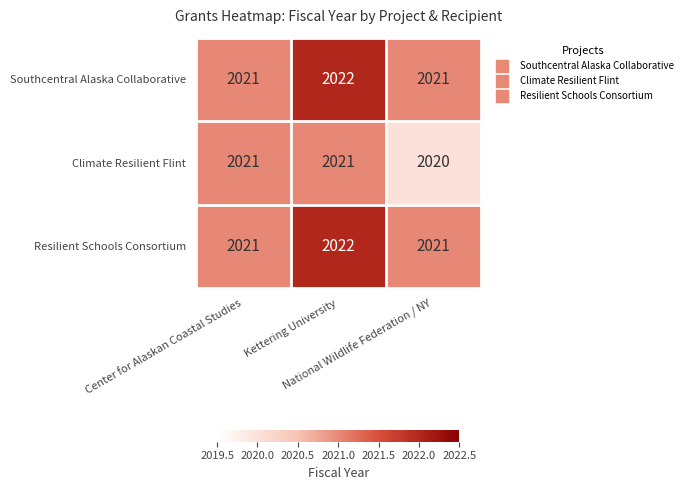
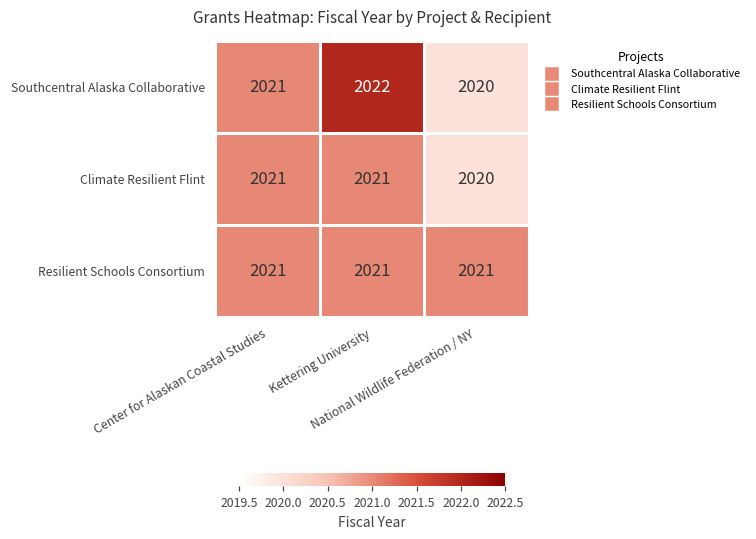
Southcentral Alaska Collaborative, National Wildlife Federation / NY: 2021 -> 2020
Resilient Schools Consortium, Kettering University: 2022 -> 2021
